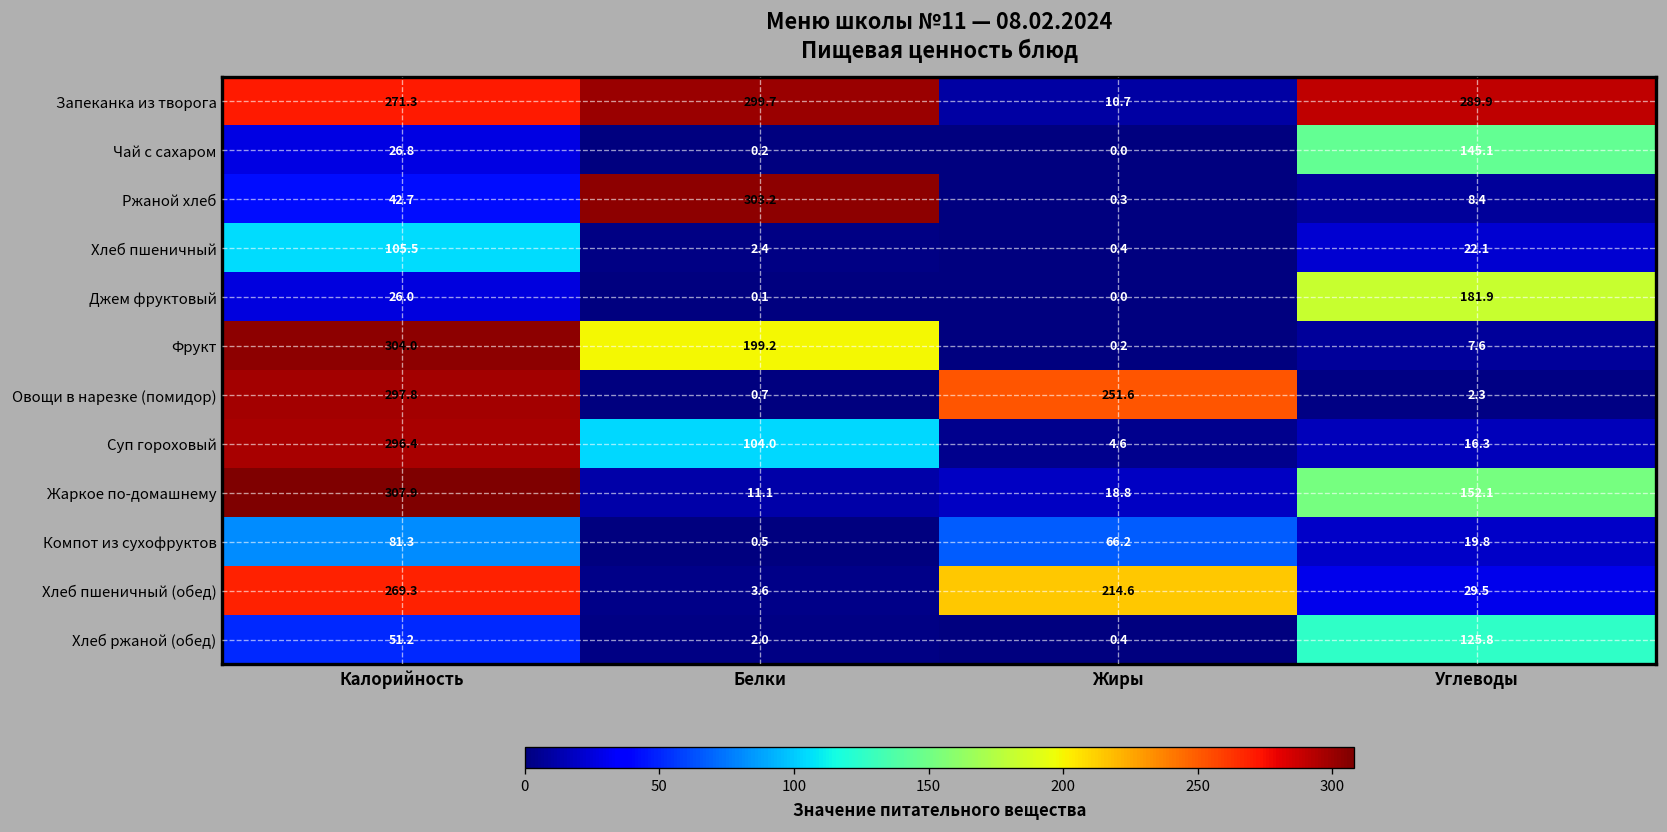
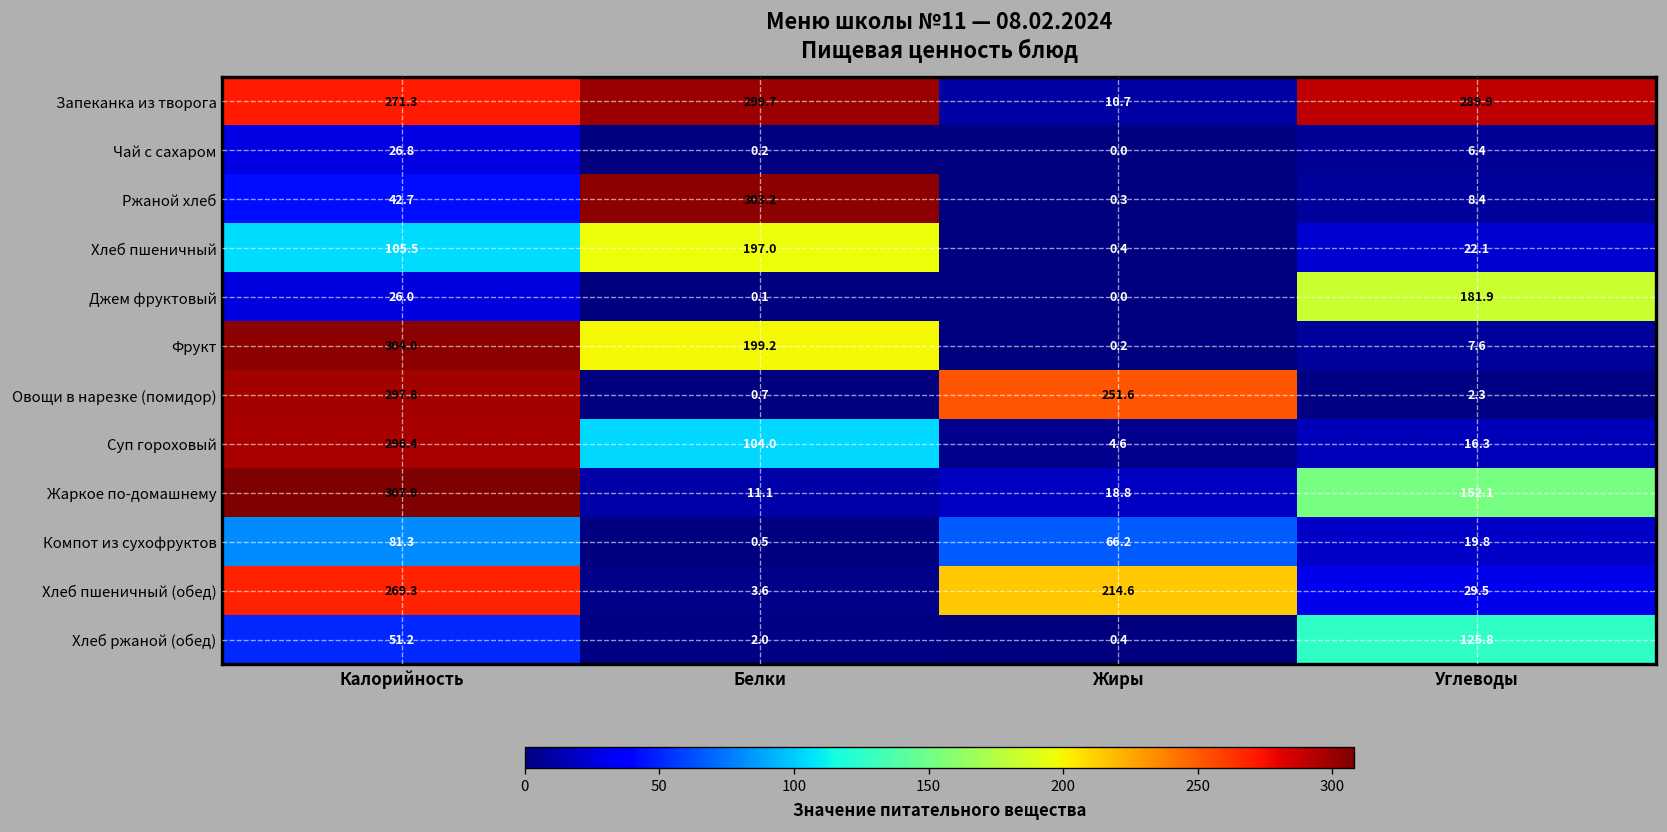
Чай с сахаром, Углеводы: 145.1 -> 6.4
Хлеб пшеничный, Белки: 2.4 -> 197.0
